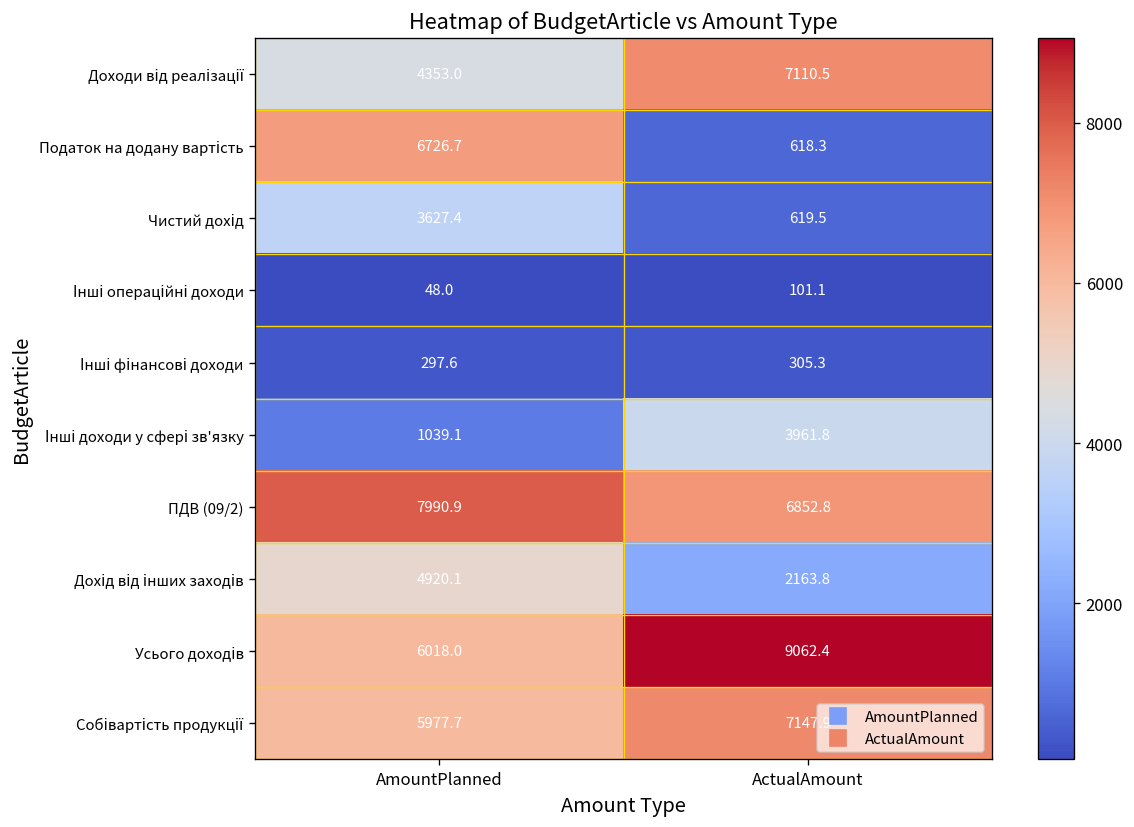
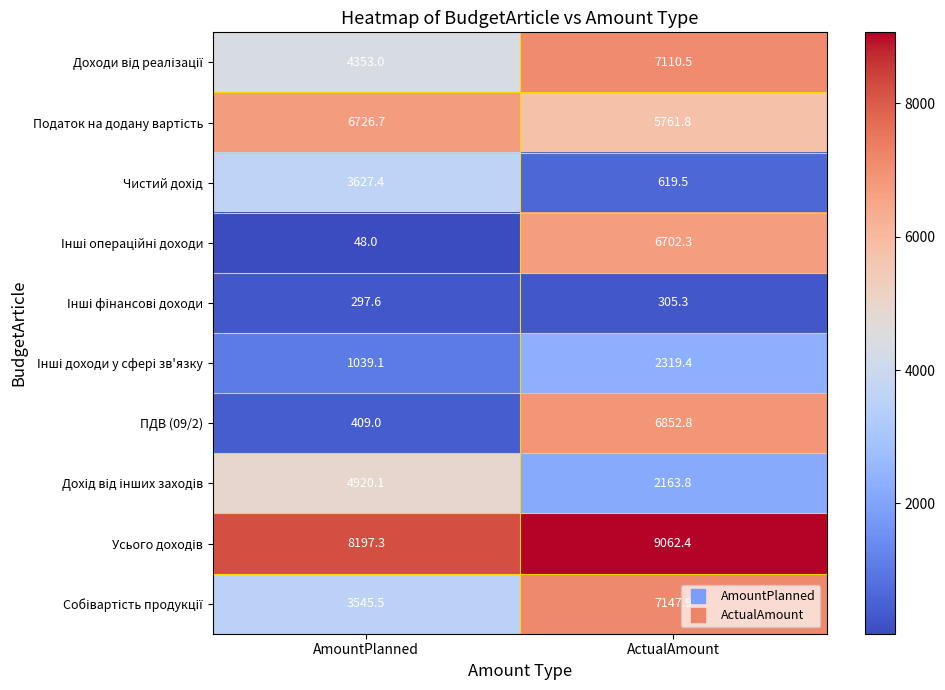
Податок на додану вартість, ActualAmount: 618.3 -> 5761.8
Інші операційні доходи, ActualAmount: 101.1 -> 6702.3
Інші доходи у сфері зв'язку, ActualAmount: 3961.8 -> 2319.4
ПДВ (09/2), AmountPlanned: 7990.9 -> 409.0
Усього доходів, AmountPlanned: 6018.0 -> 8197.3
Собівартість продукції, AmountPlanned: 5977.7 -> 3545.5
